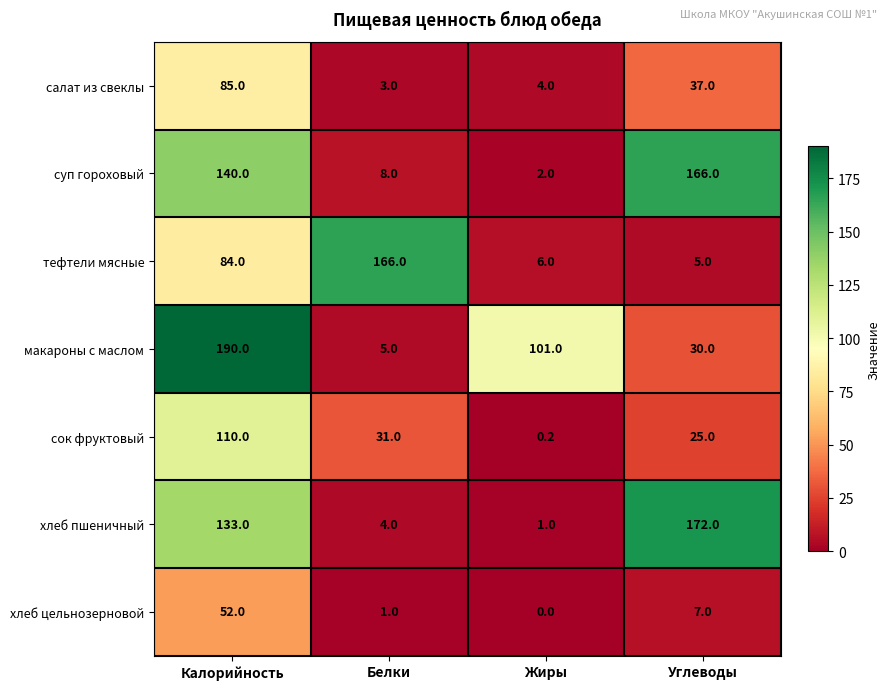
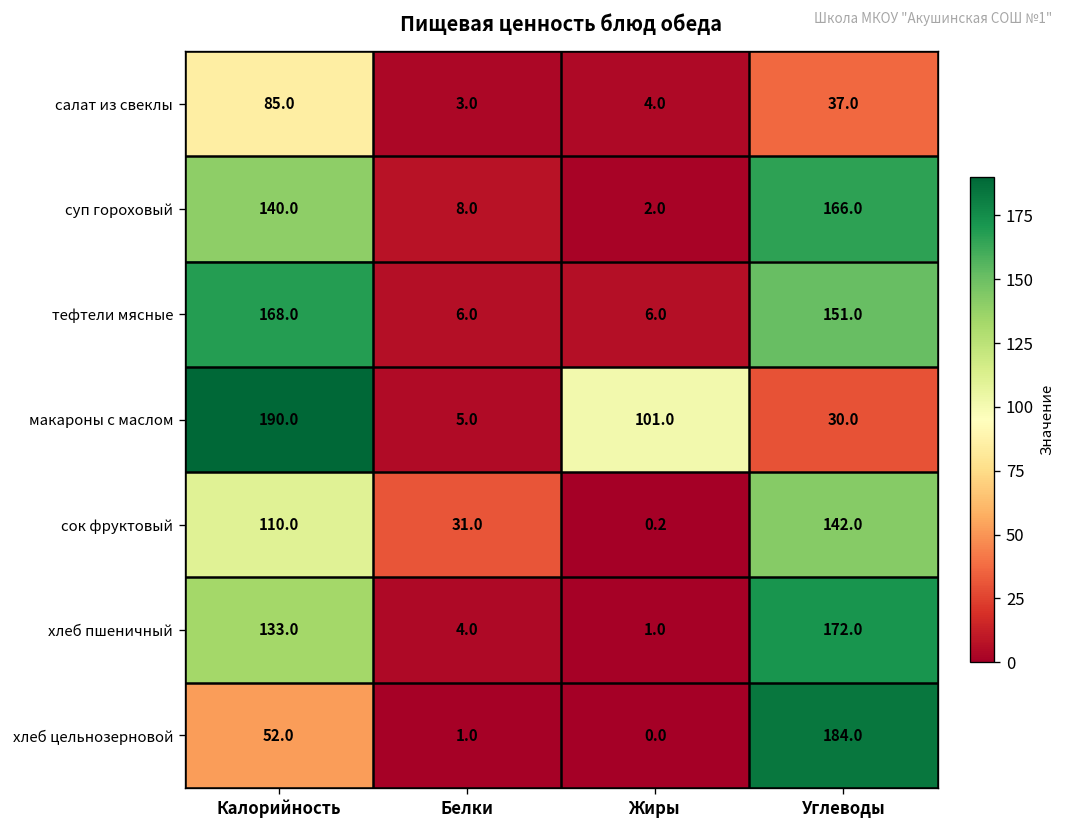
тефтели мясные, Калорийность: 84.0 -> 168.0
тефтели мясные, Белки: 166.0 -> 6.0
тефтели мясные, Углеводы: 5.0 -> 151.0
сок фруктовый, Углеводы: 25.0 -> 142.0
хлеб цельнозерновой, Углеводы: 7.0 -> 184.0
